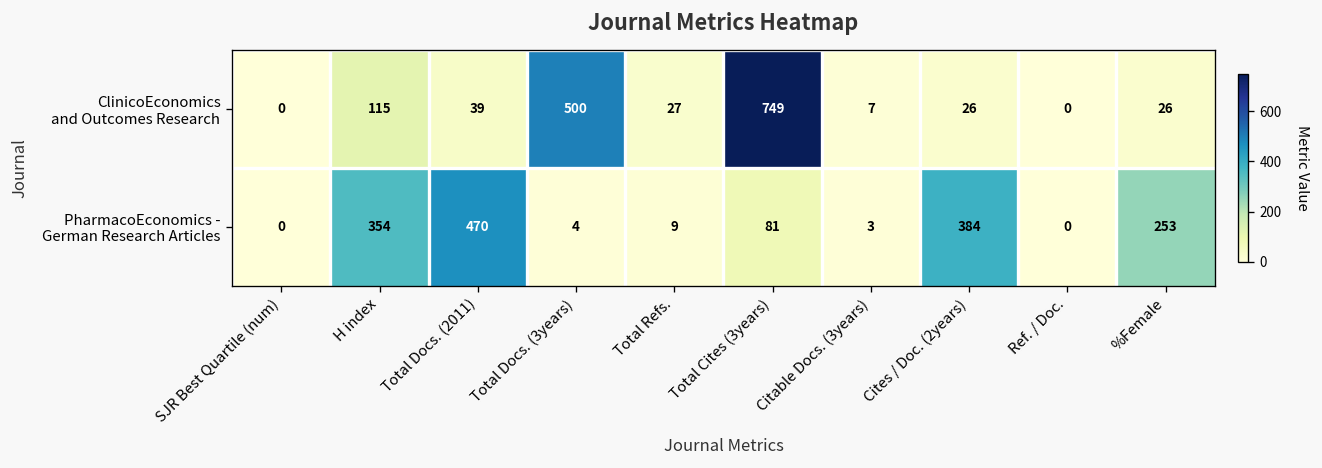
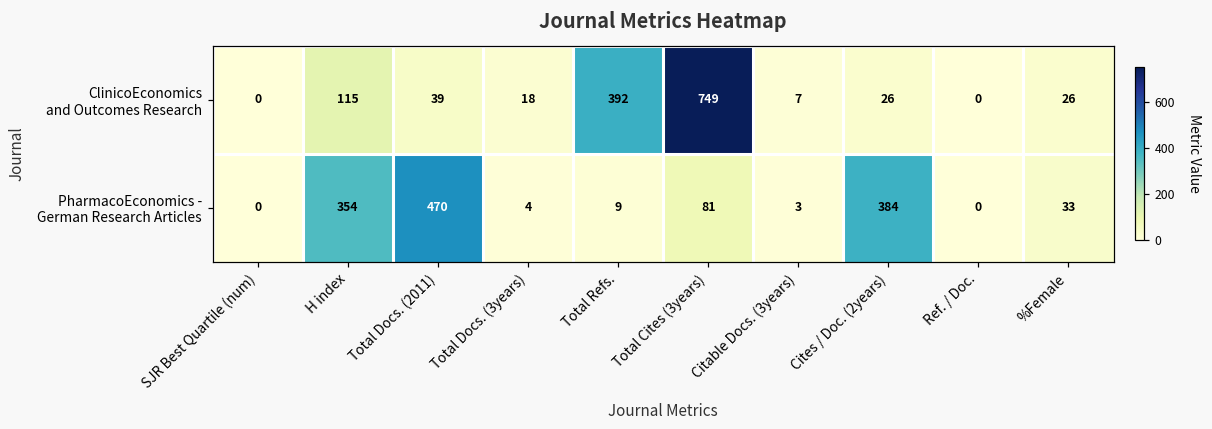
ClinicoEconomics and Outcomes Research, Total Docs. (3years): 500 -> 18
ClinicoEconomics and Outcomes Research, Total Refs.: 27 -> 392
PharmacoEconomics - German Research Articles, %Female: 253 -> 33
